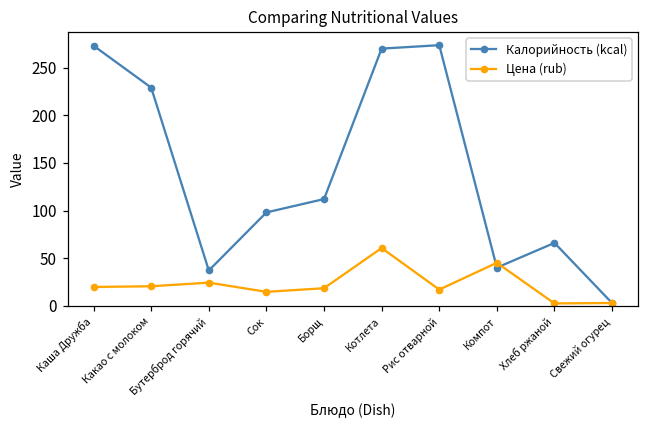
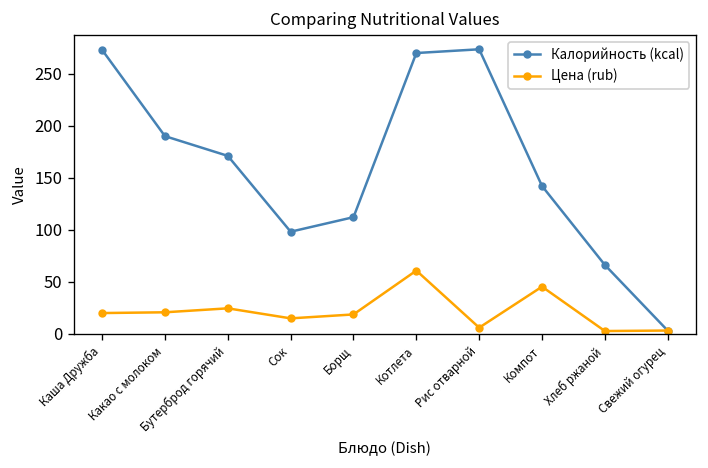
Калорийность (kcal), Какао с молоком: 230 -> 190
Калорийность (kcal), Бутерброд горячий: 40 -> 170
Цена (rub), Рис отварной: 20 -> 10
Калорийность (kcal), Компот: 40 -> 140
